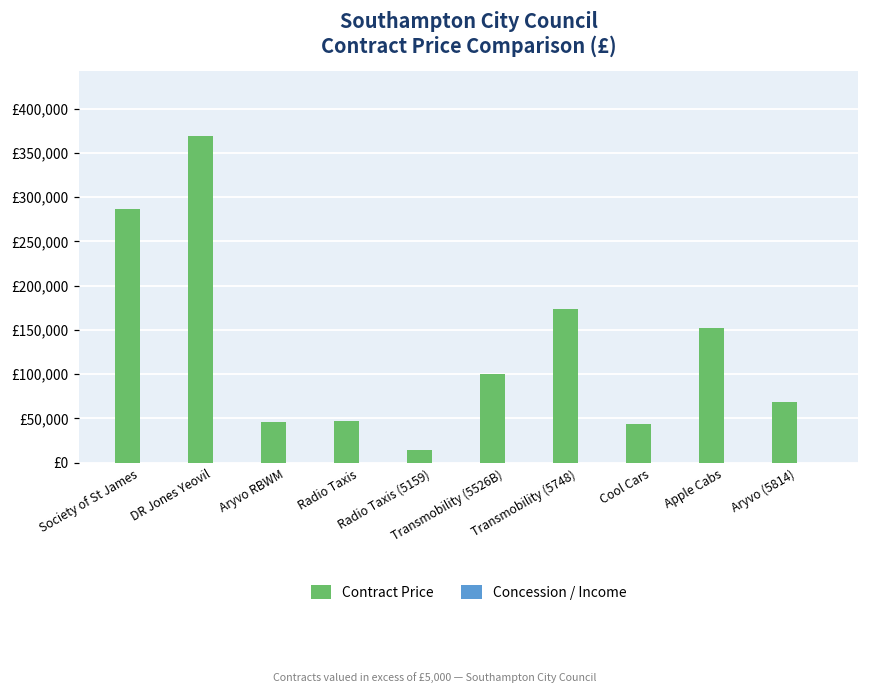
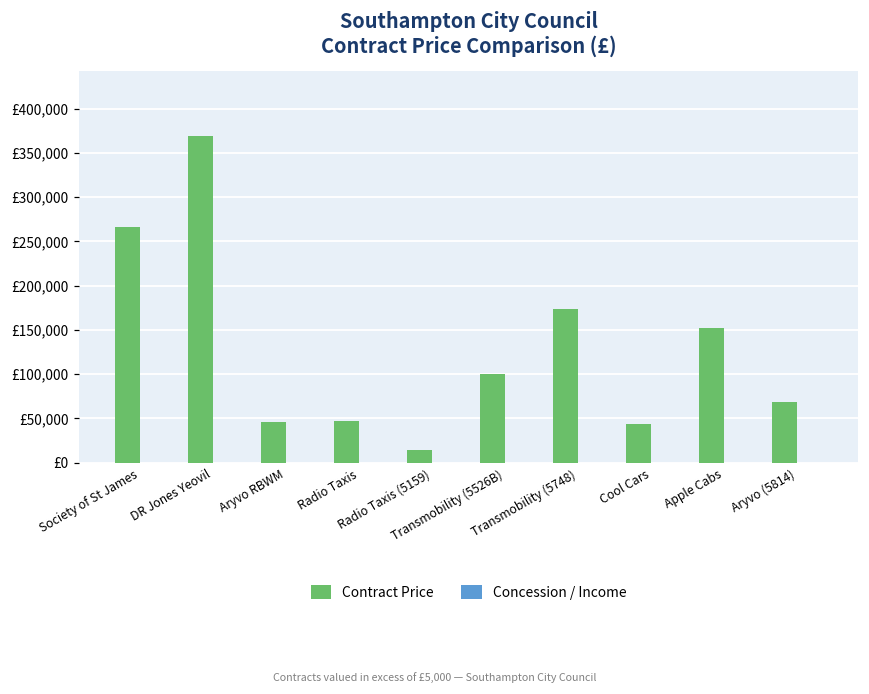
Contract Price, Society of St James: £290,000 -> £270,000
